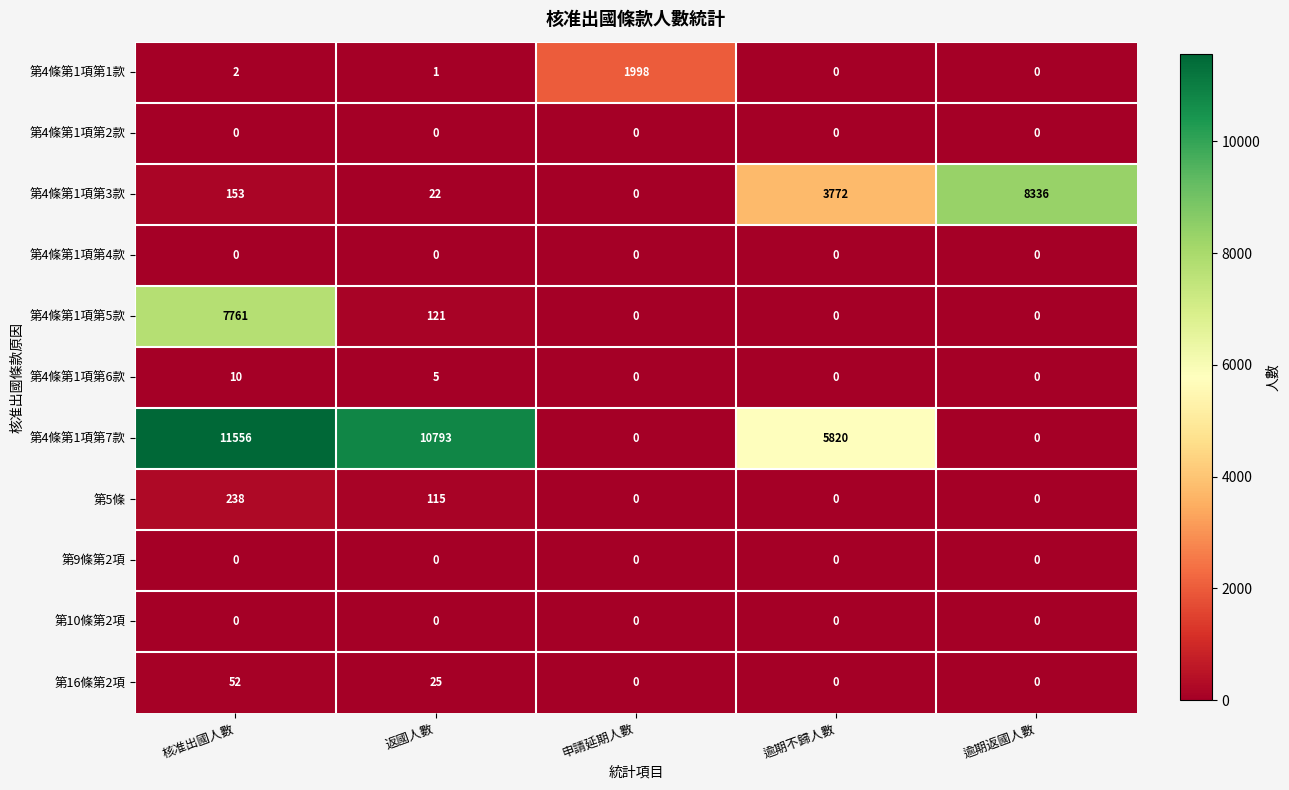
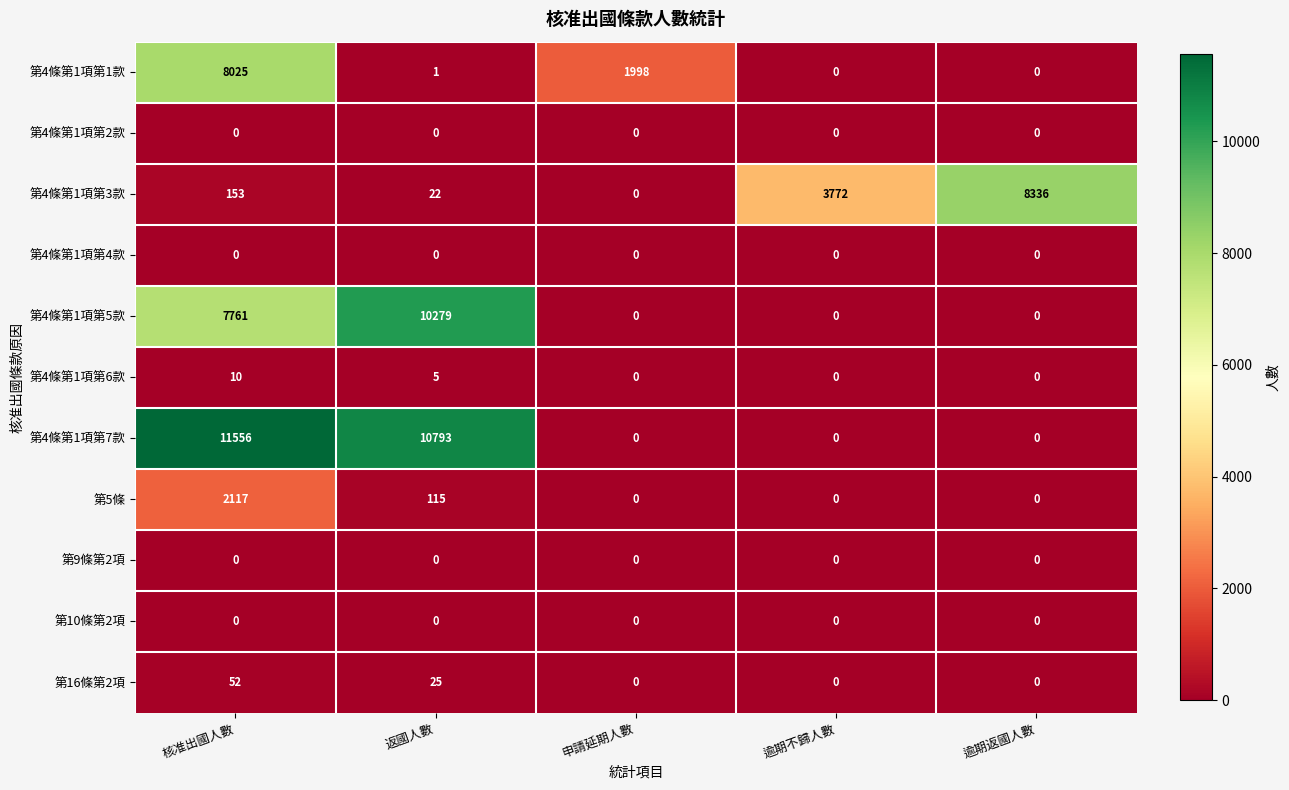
第4條第1項第1款, 核准出國人數: 2 -> 8025
第4條第1項第5款, 返國人數: 121 -> 10279
第4條第1項第7款, 逾期不歸人數: 5820 -> 0
第5條, 核准出國人數: 238 -> 2117
